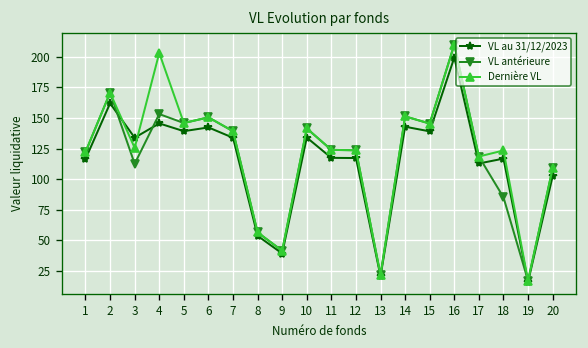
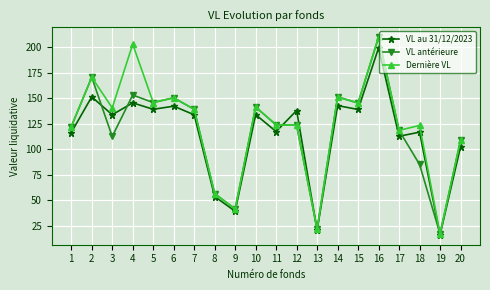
VL au 31/12/2023, 2: 162 -> 151
Dernière VL, 3: 126 -> 141
VL au 31/12/2023, 12: 117 -> 138
